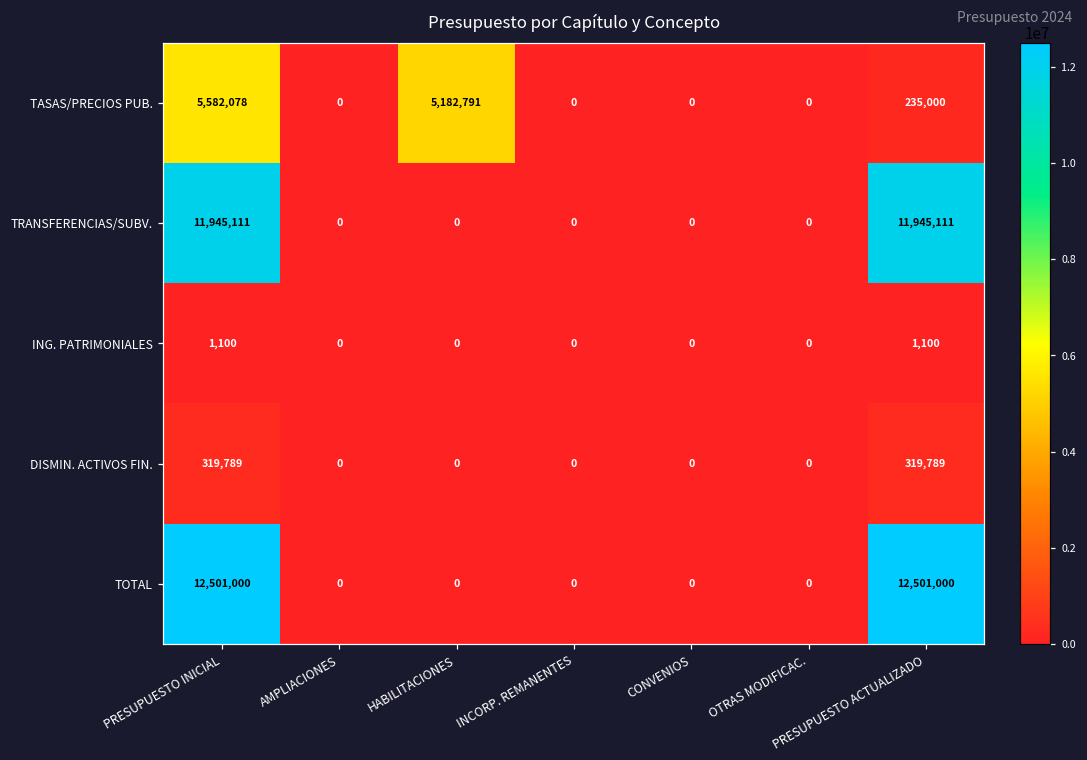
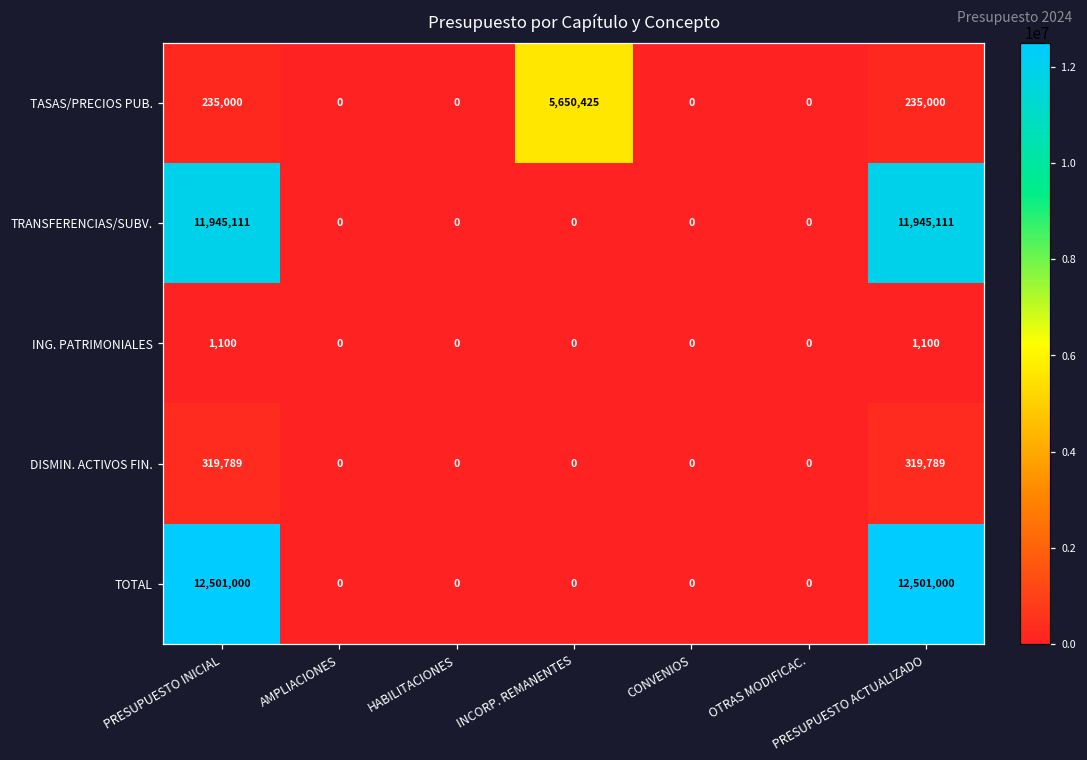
TASAS/PRECIOS PUB., PRESUPUESTO INICIAL: 5,582,078 -> 235,000
TASAS/PRECIOS PUB., HABILITACIONES: 5,182,791 -> 0
TASAS/PRECIOS PUB., INCORP. REMANENTES: 0 -> 5,650,425
